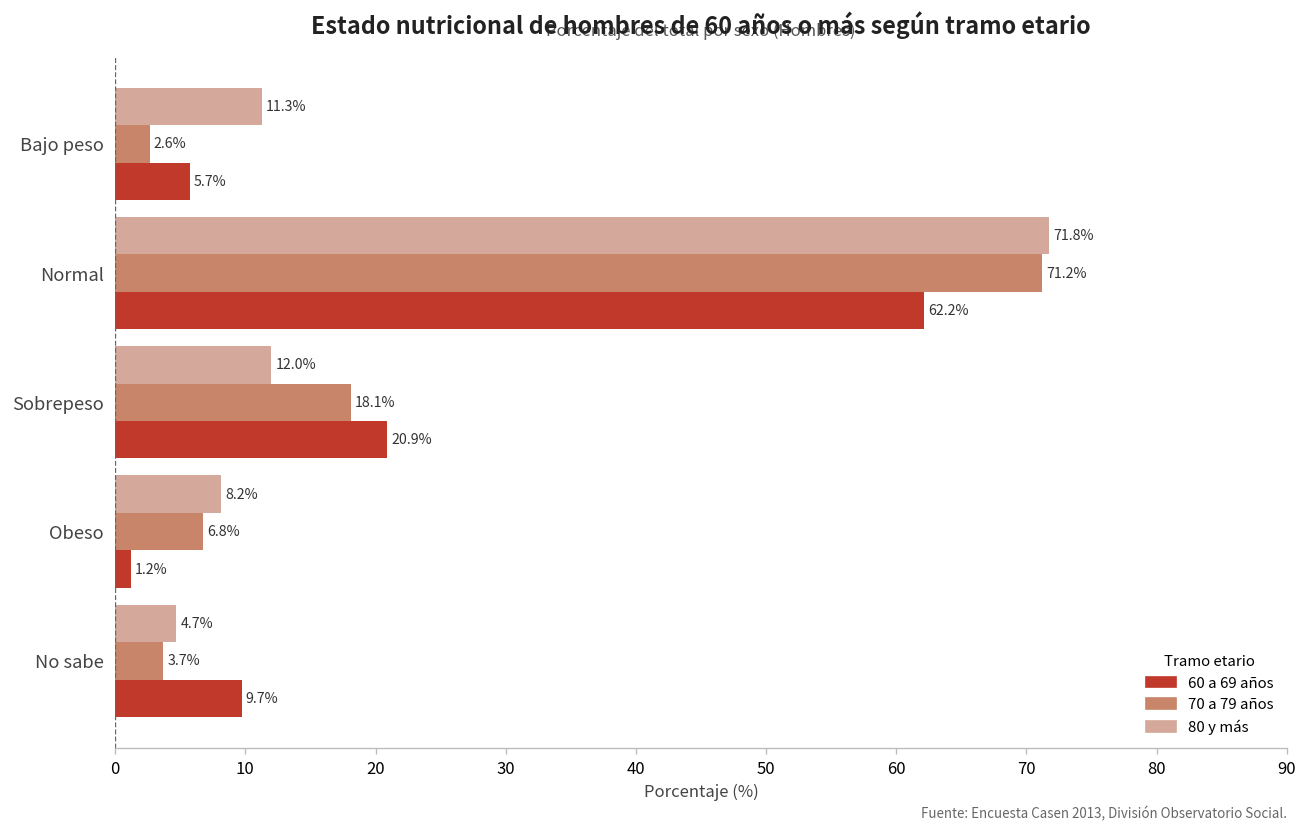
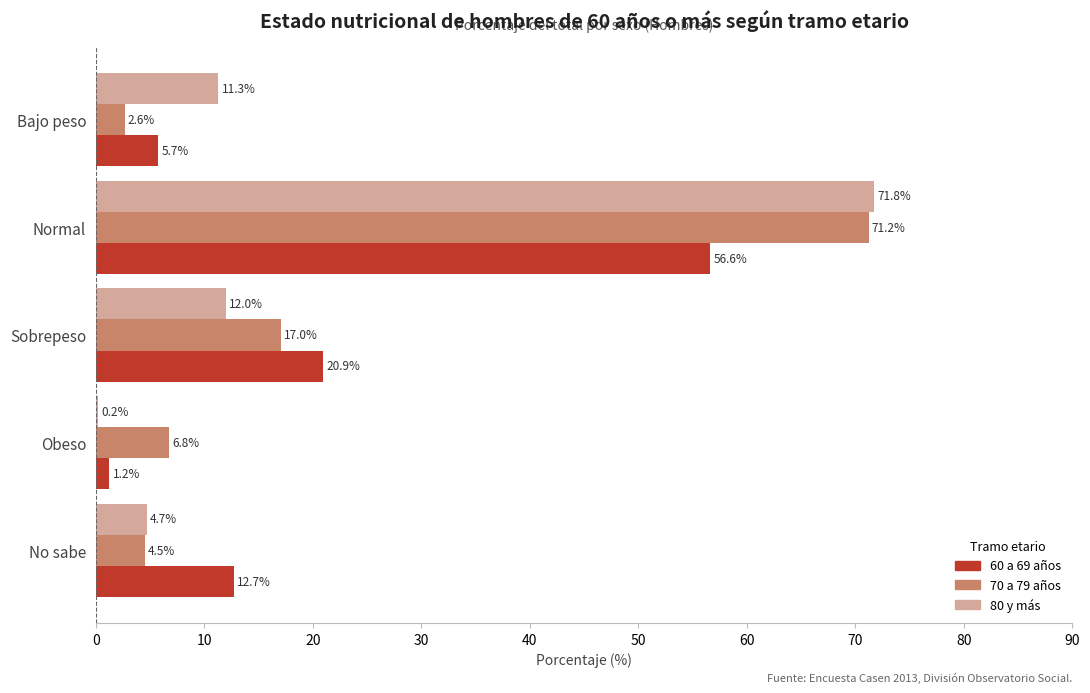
60 a 69 años, Normal: 62.2% -> 56.6%
70 a 79 años, Sobrepeso: 18.1% -> 17.0%
80 y más, Obeso: 8.2% -> 0.2%
70 a 79 años, No sabe: 3.7% -> 4.5%
60 a 69 años, No sabe: 9.7% -> 12.7%
